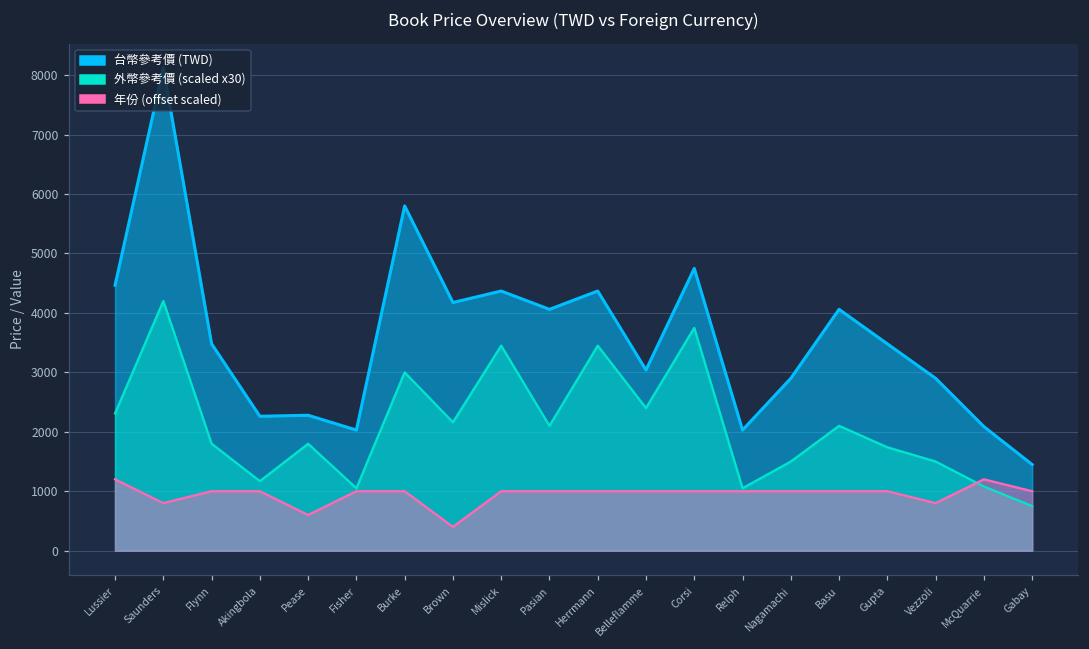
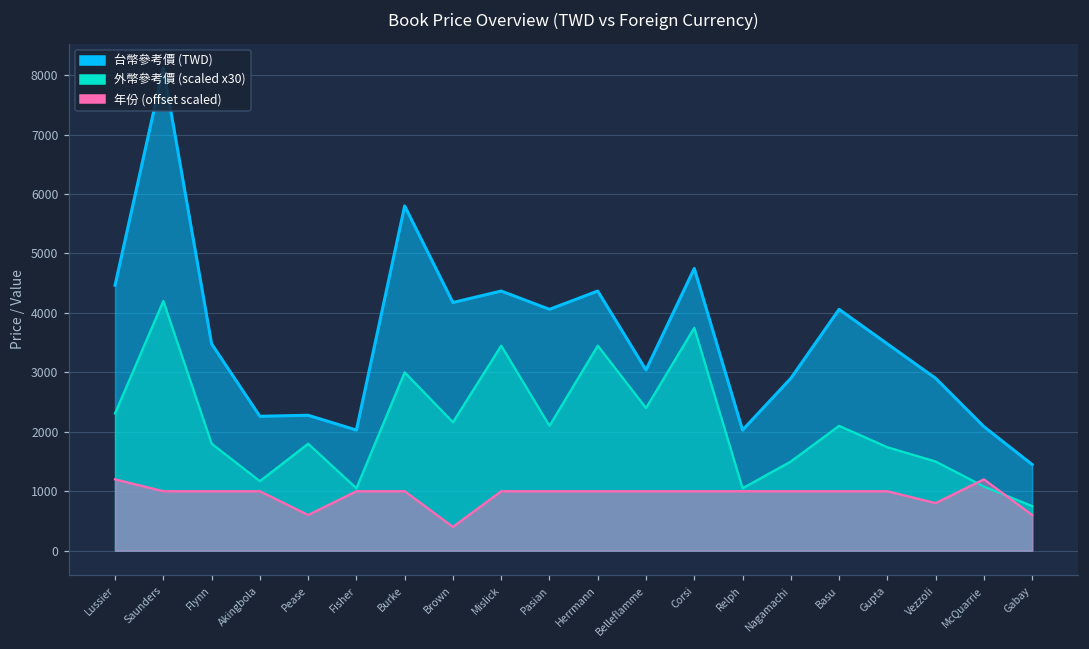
年份 (offset scaled), Saunders: 800 -> 1000
年份 (offset scaled), Gabay: 1000 -> 600
